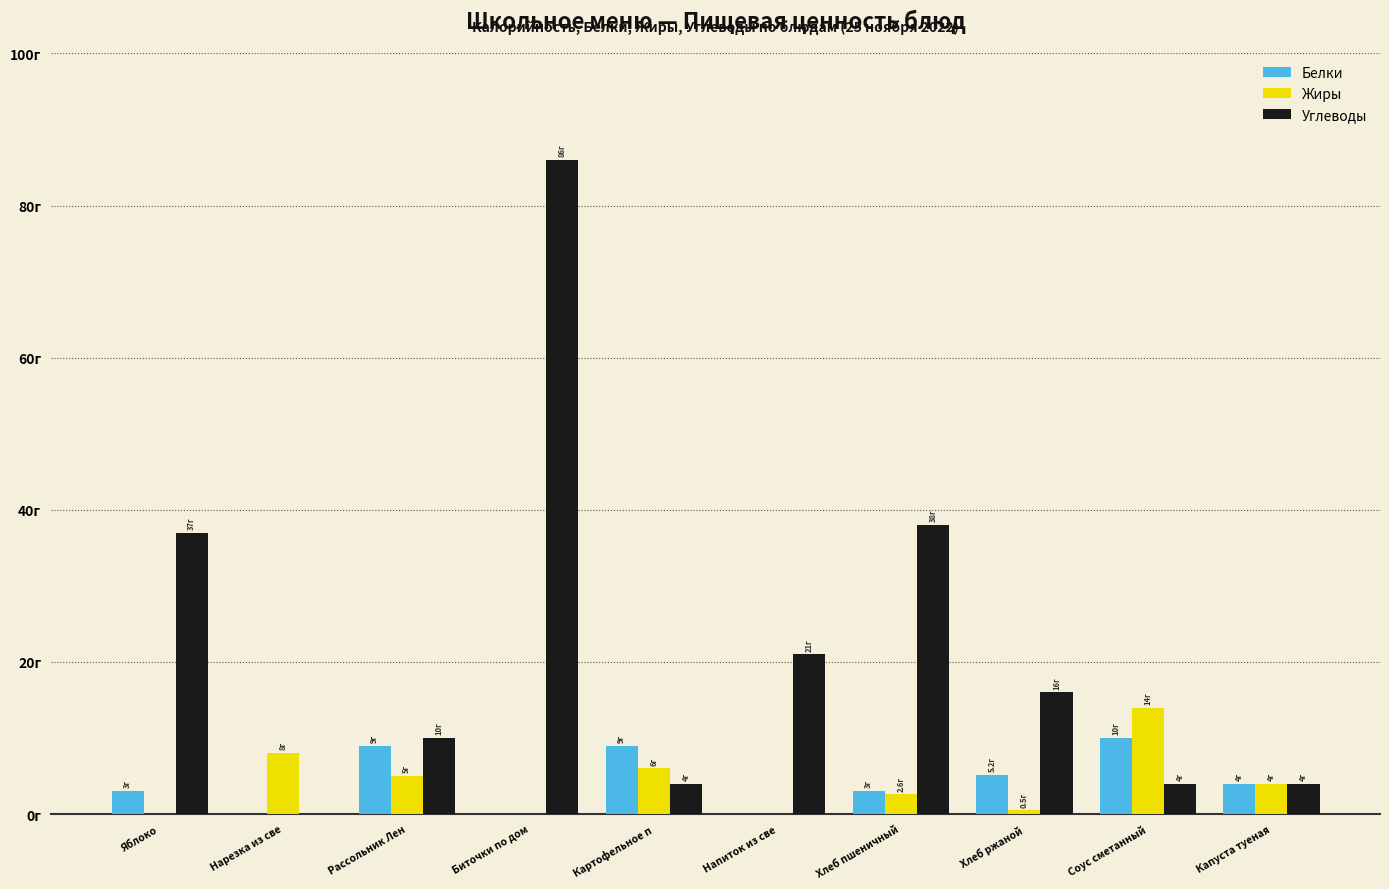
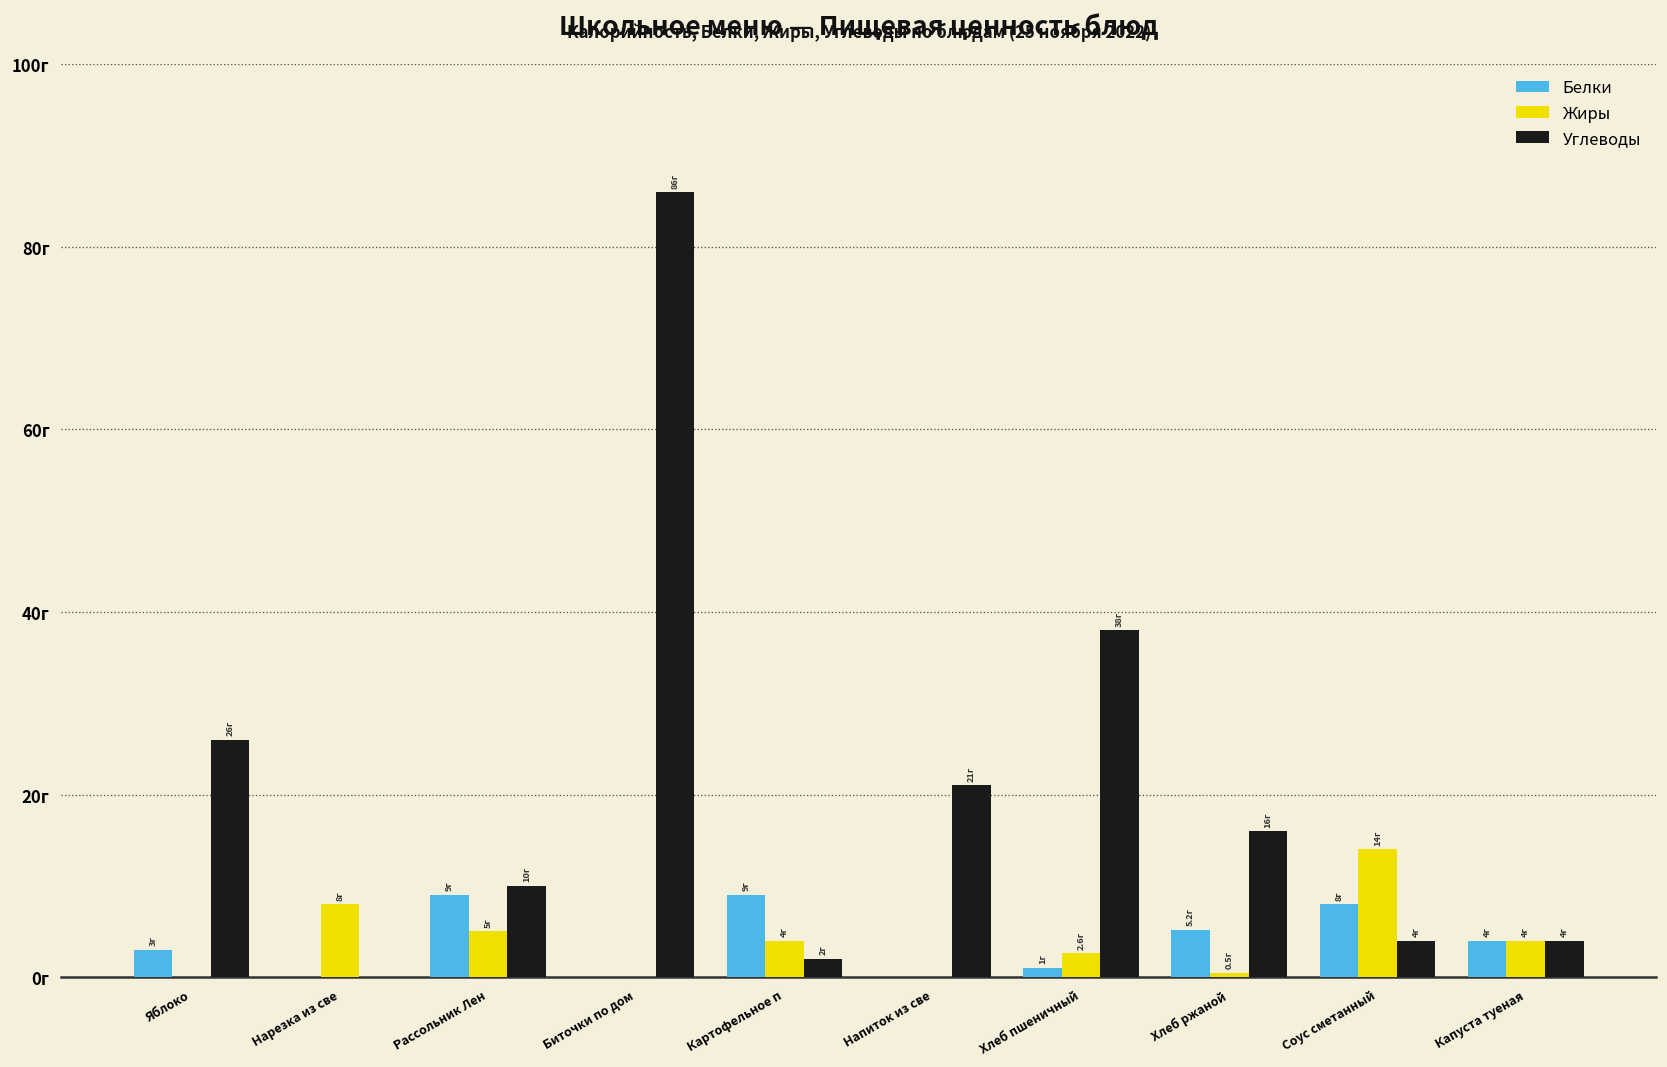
Углеводы, Яблоко: 37г -> 26г
Жиры, Картофельное п: 6г -> 4г
Углеводы, Картофельное п: 4г -> 2г
Белки, Хлеб пшеничный: 3г -> 1г
Белки, Соус сметанный: 10г -> 8г
